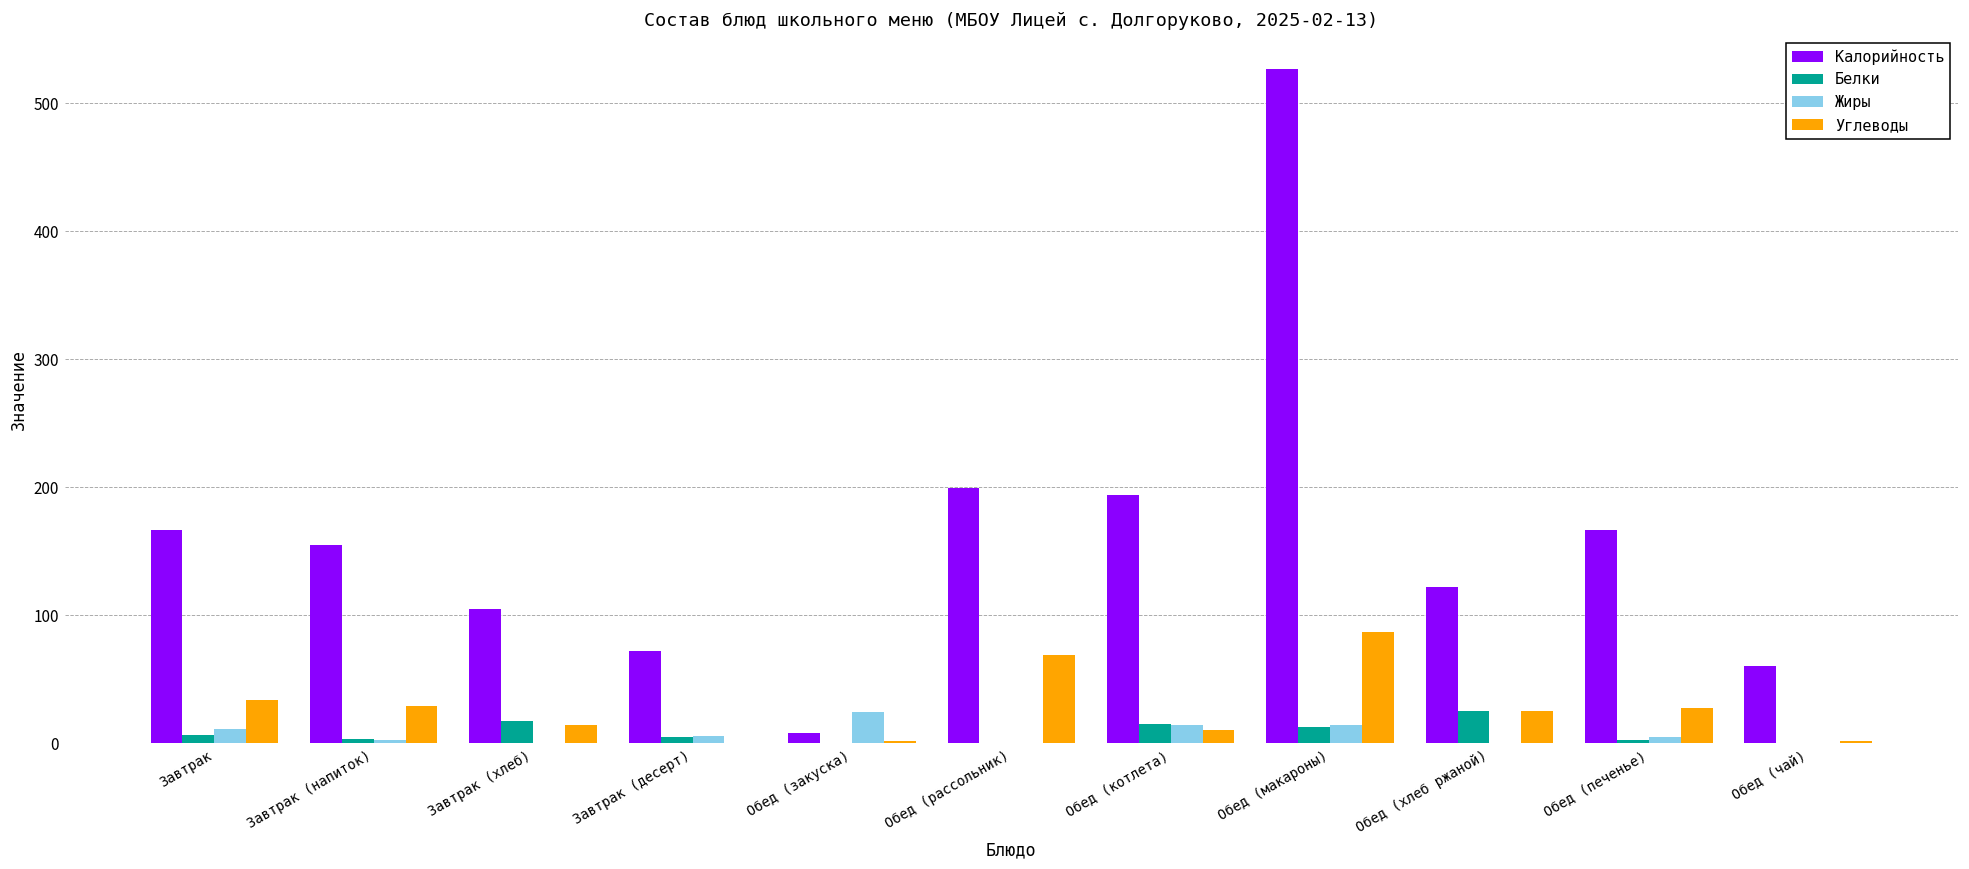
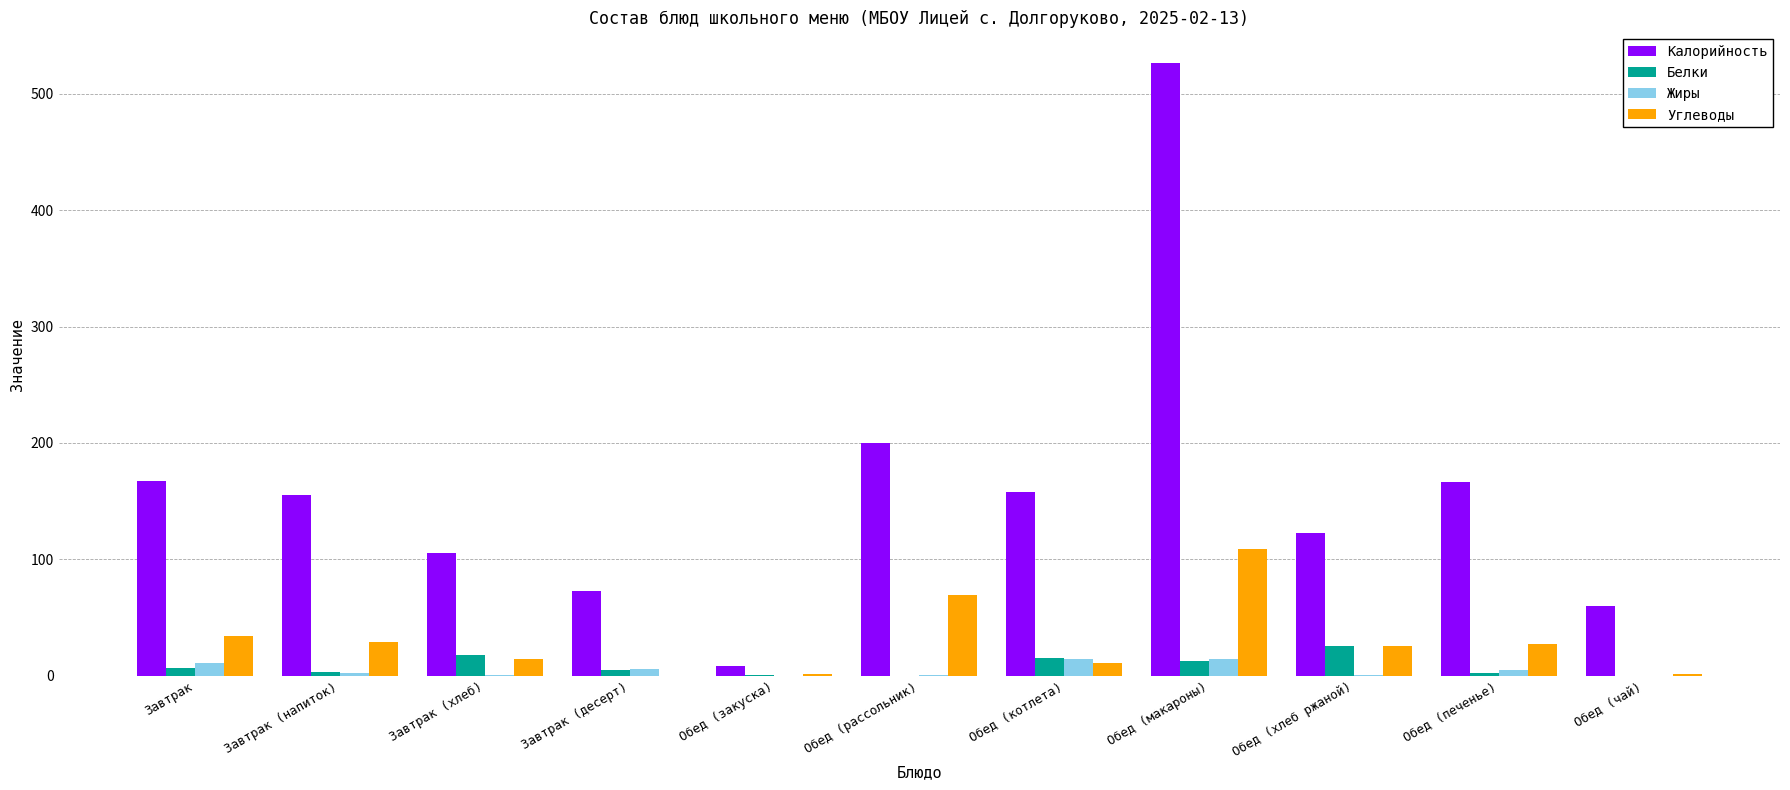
Жиры, Обед (закуска): 24 -> 0
Калорийность, Обед (котлета): 194 -> 158
Углеводы, Обед (макароны): 87 -> 109
